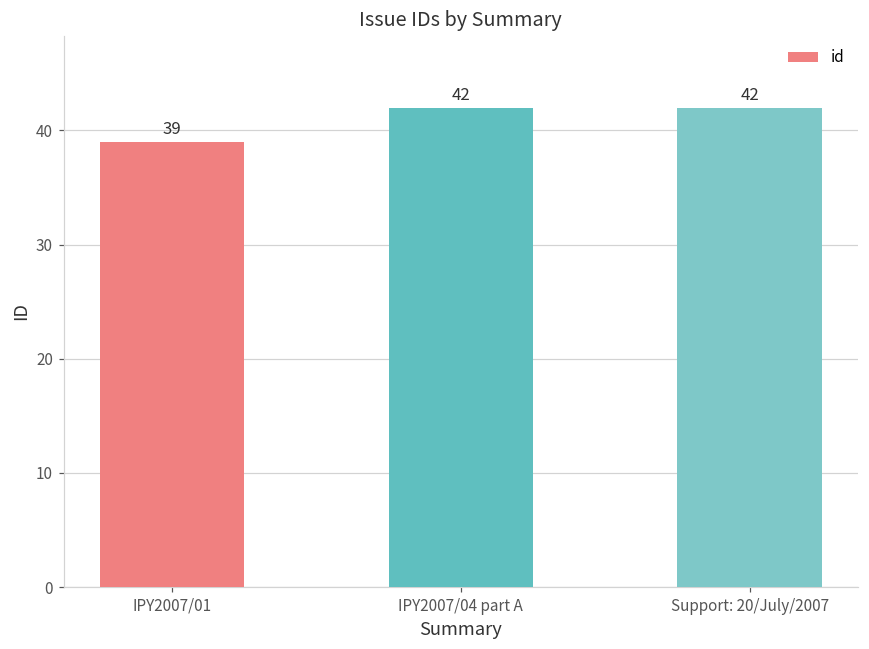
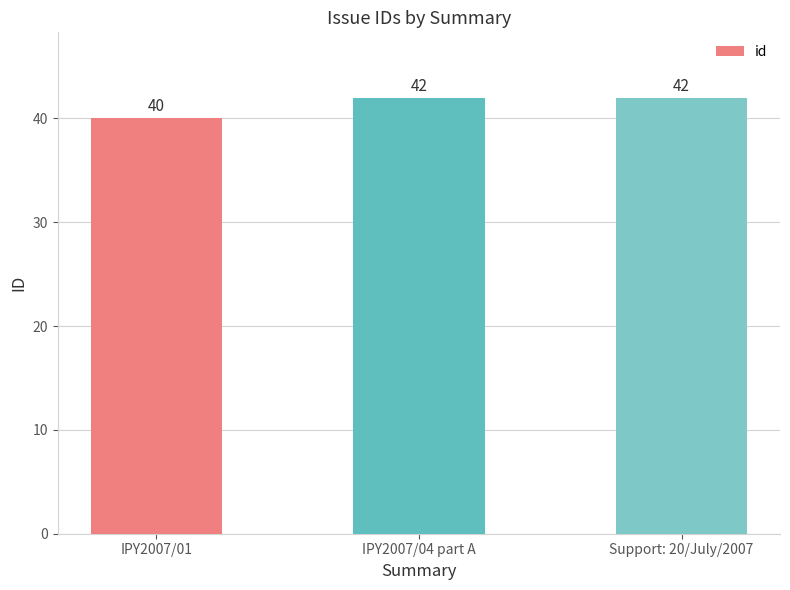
IPY2007/01: 39 -> 40
